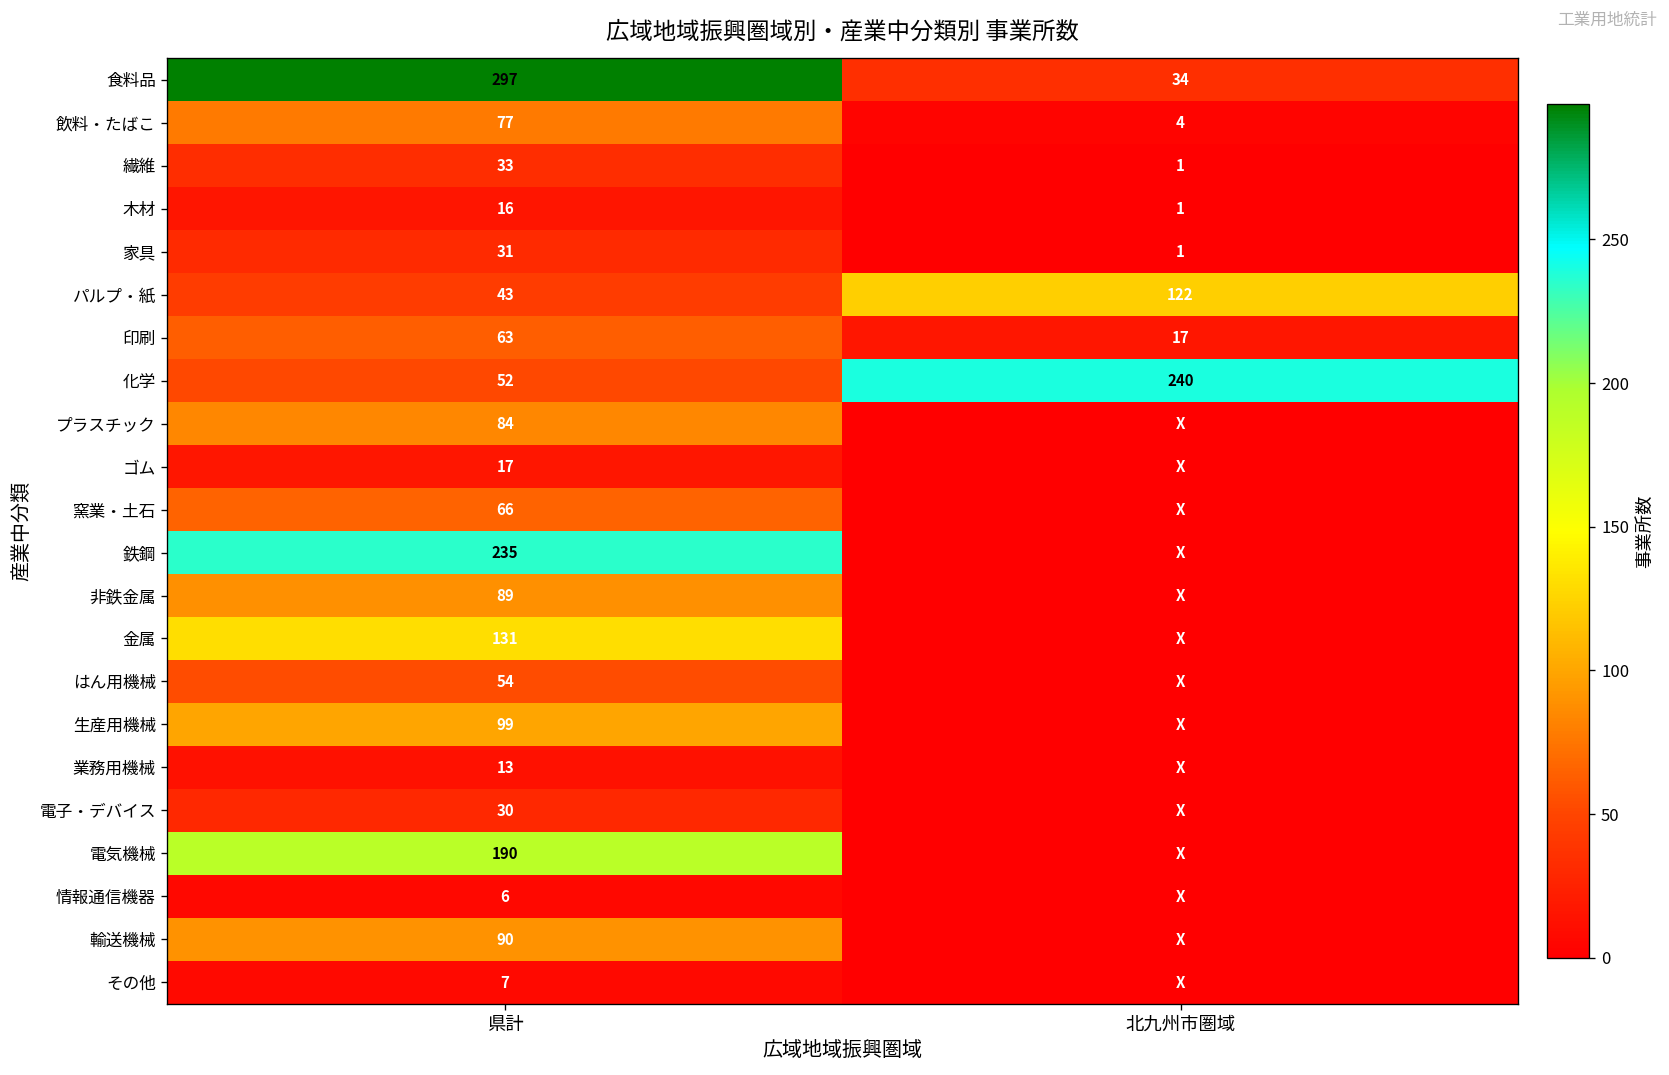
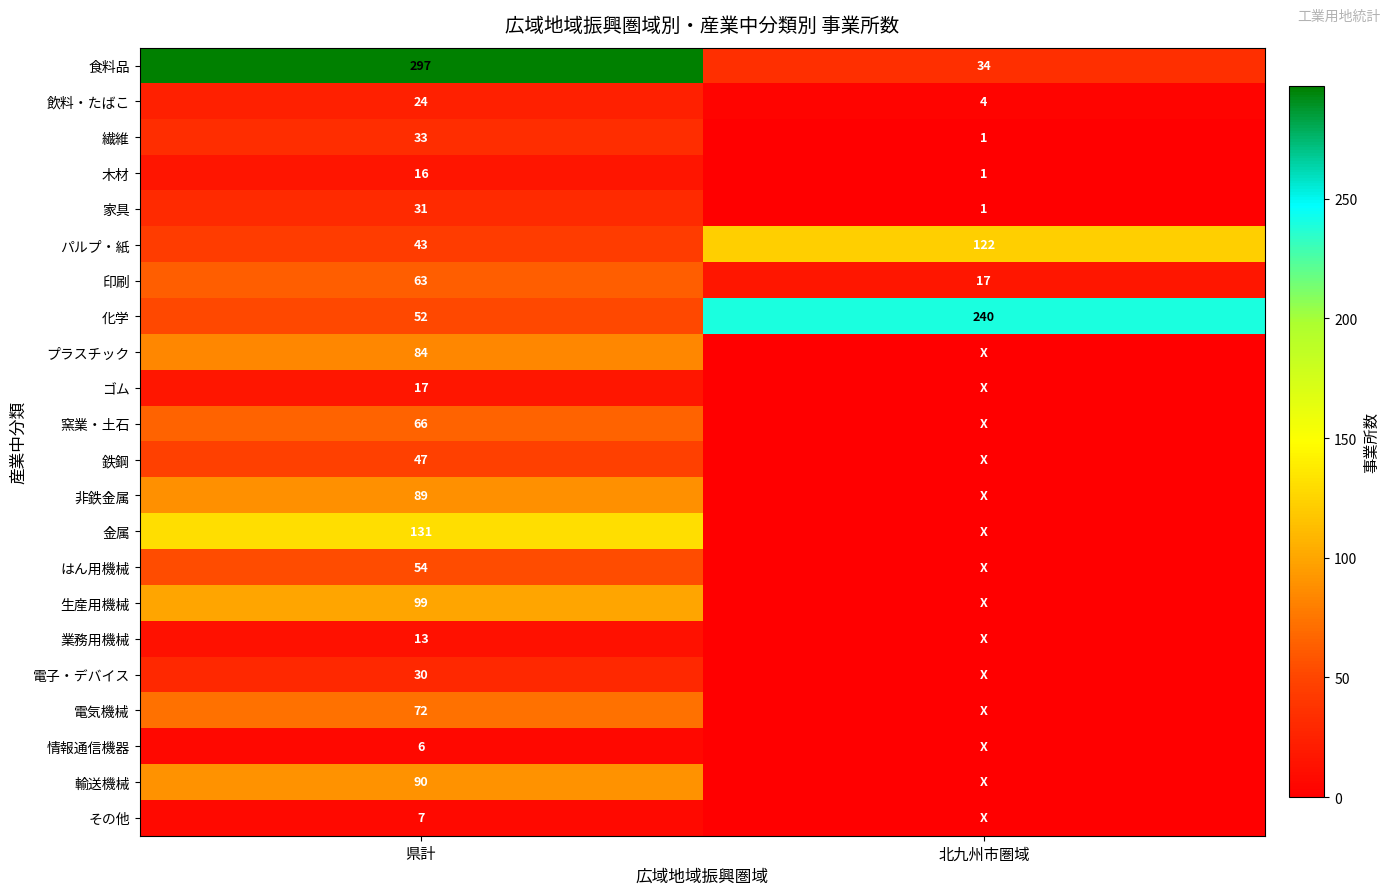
飲料・たばこ, 県計: 77 -> 24
鉄鋼, 県計: 235 -> 47
電気機械, 県計: 190 -> 72
